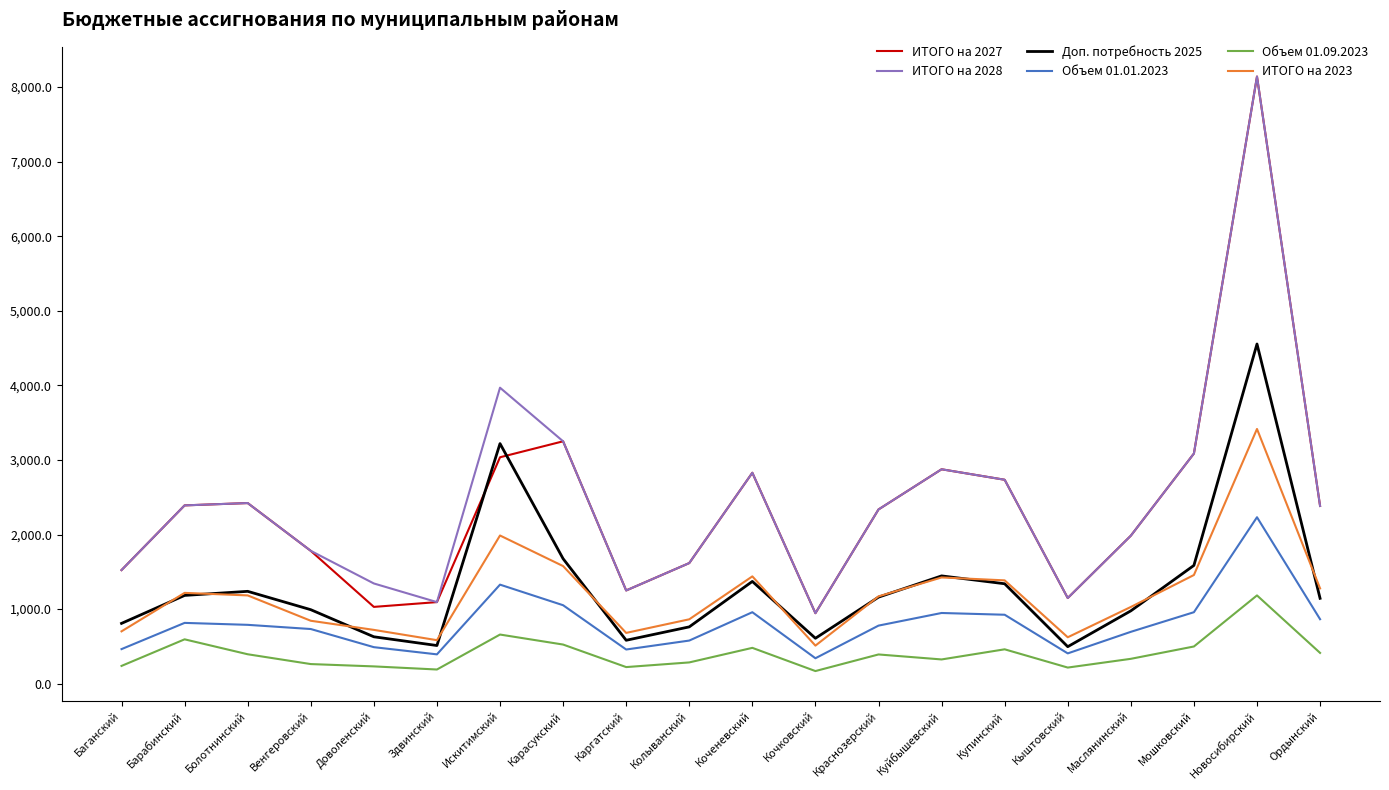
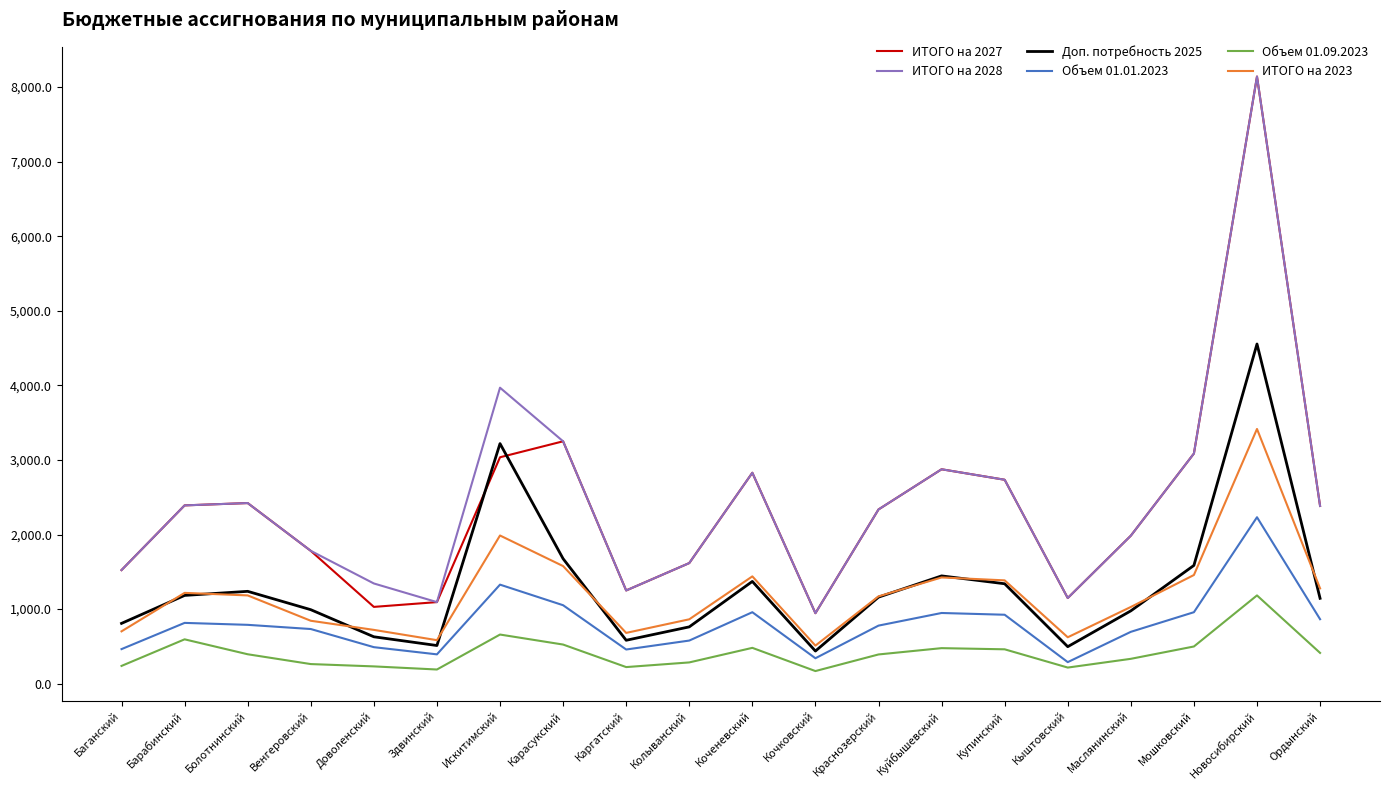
Доп. потребность 2025, Кочковский: 600 -> 400
Объем 01.09.2023, Куйбышевский: 300 -> 500
Объем 01.01.2023, Кыштовский: 400 -> 300
